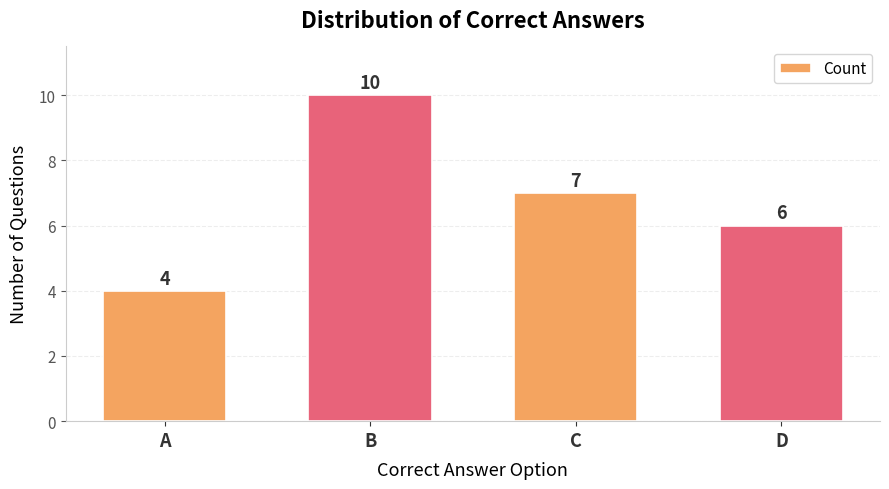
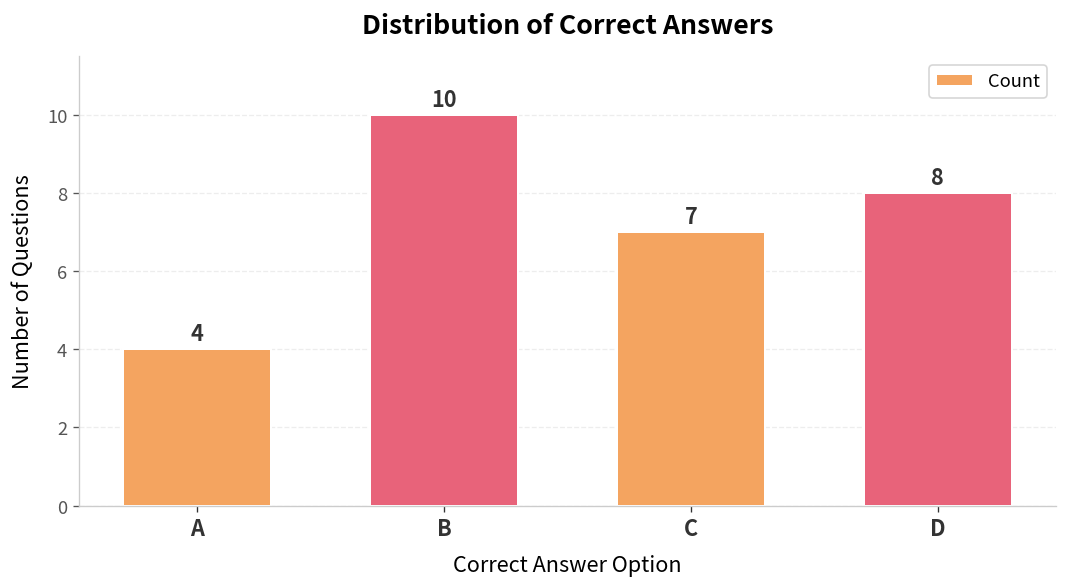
D: 6 -> 8
